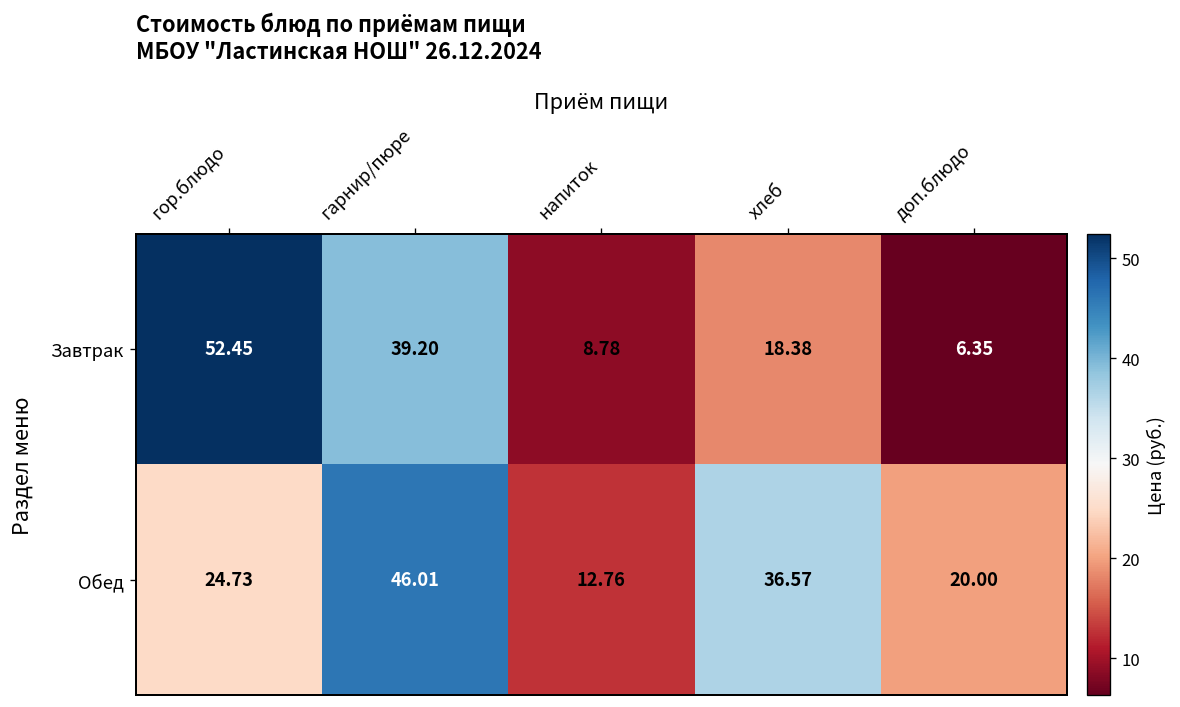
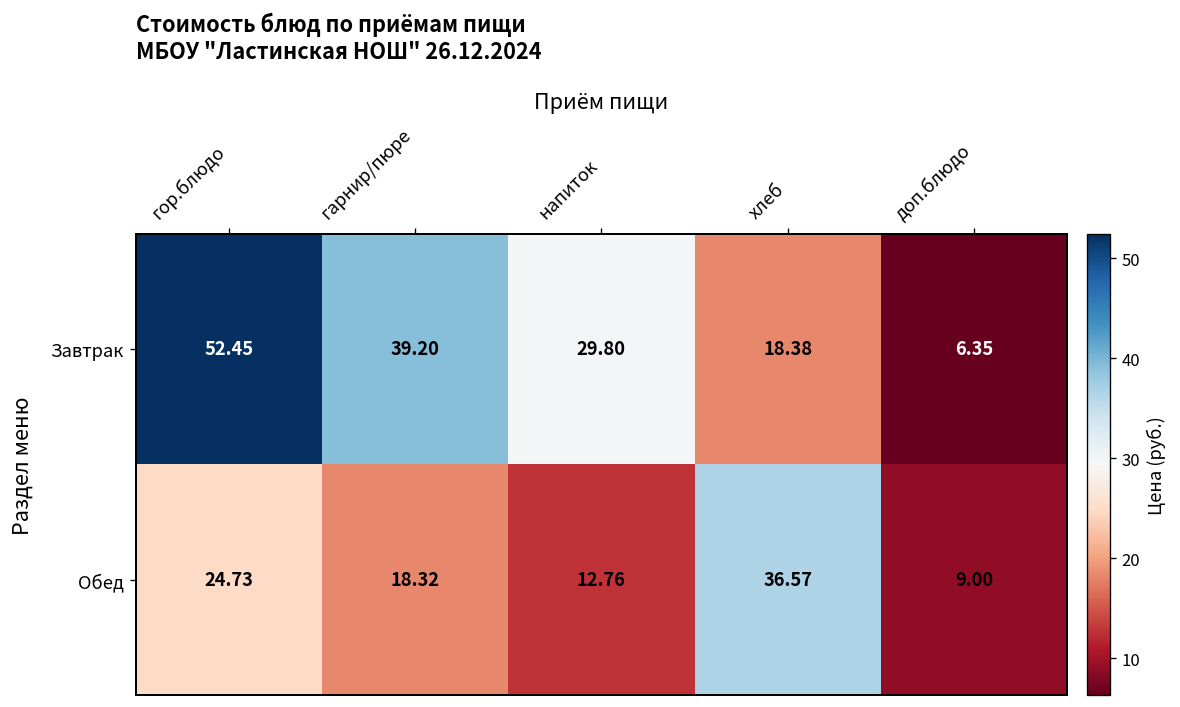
Завтрак, напиток: 8.78 -> 29.80
Обед, гарнир/пюре: 46.01 -> 18.32
Обед, доп.блюдо: 20.00 -> 9.00
